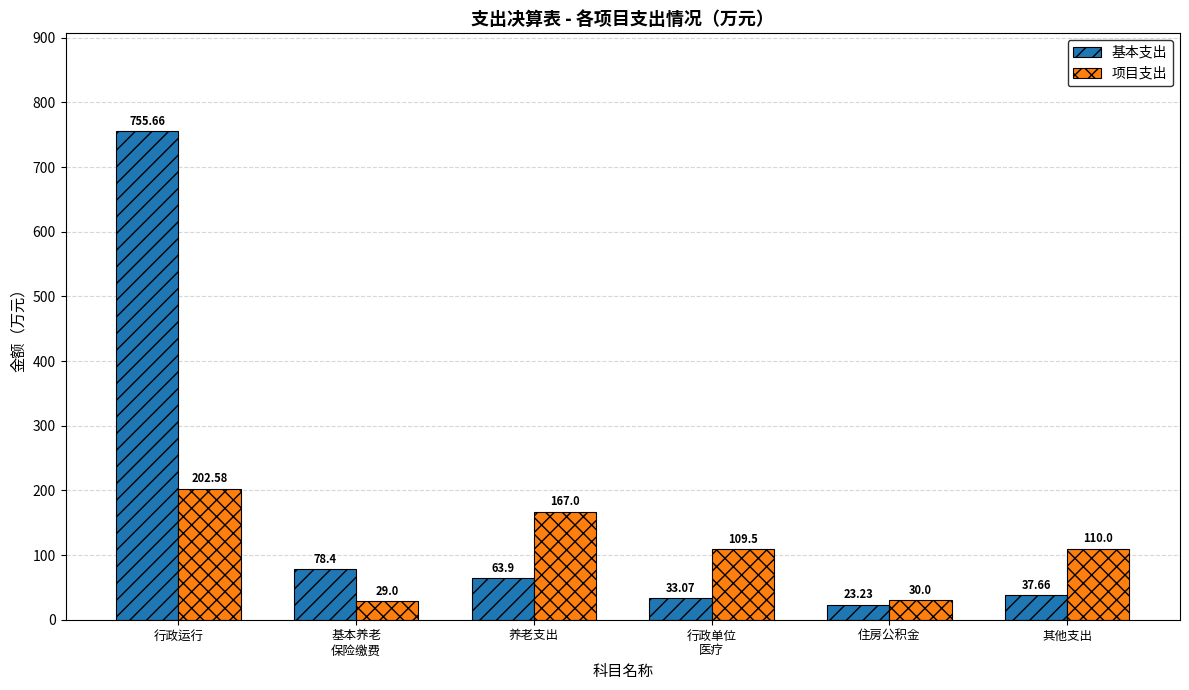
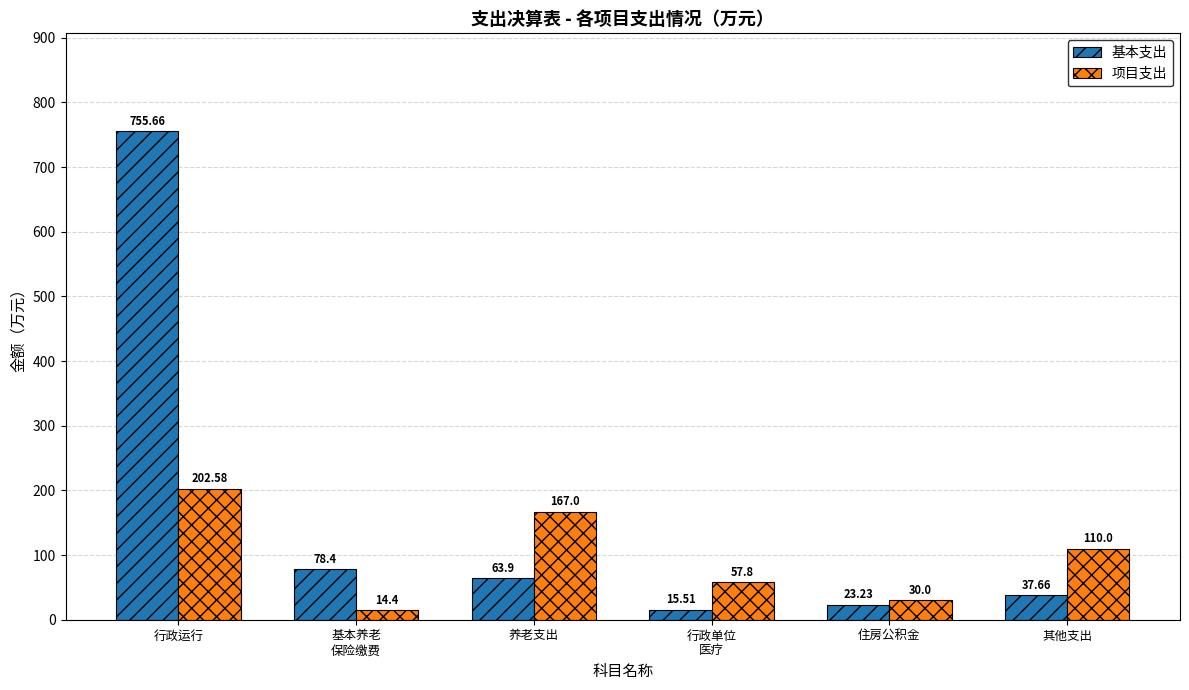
项目支出, 基本养老 保险缴费: 29.0 -> 14.4
基本支出, 行政单位 医疗: 33.07 -> 15.51
项目支出, 行政单位 医疗: 109.5 -> 57.8
